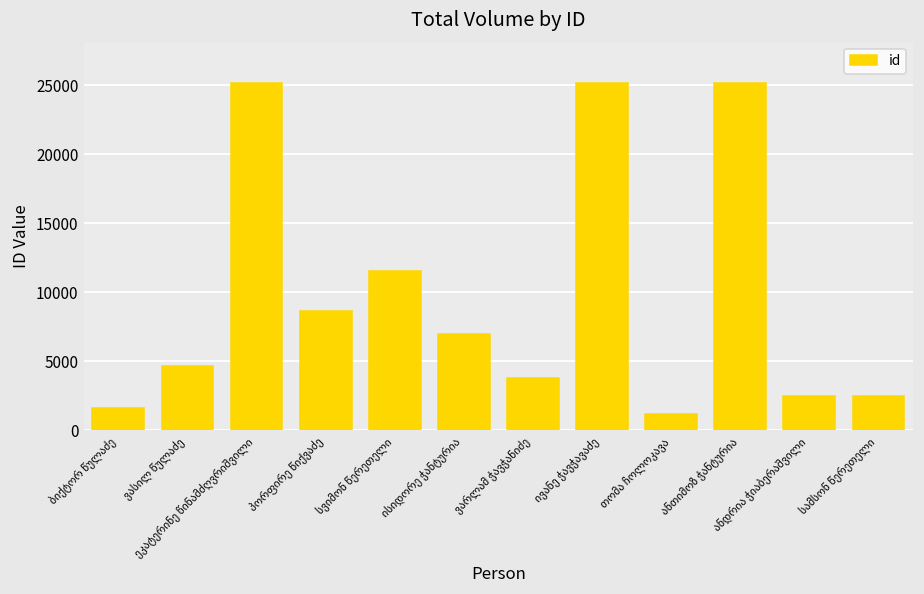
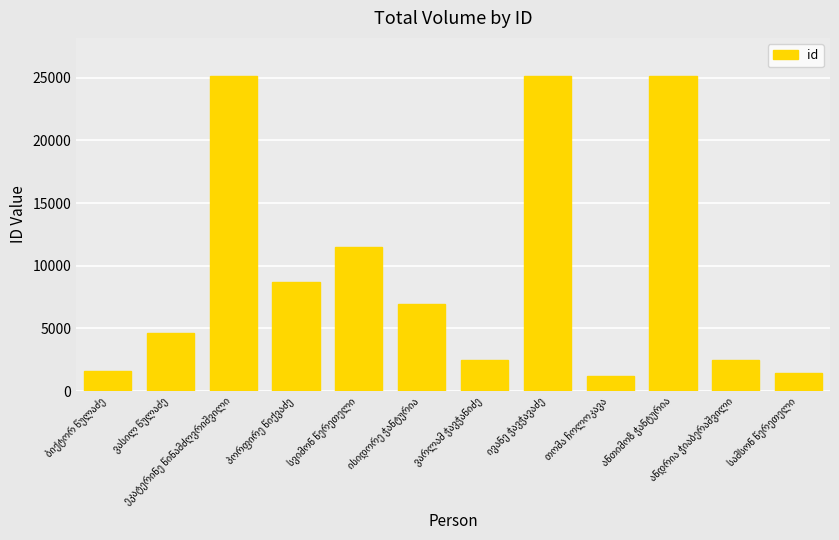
ვარლამ ჭავჭანიძე: 3800 -> 2500
სამსონ წერეთელი: 2500 -> 1500
